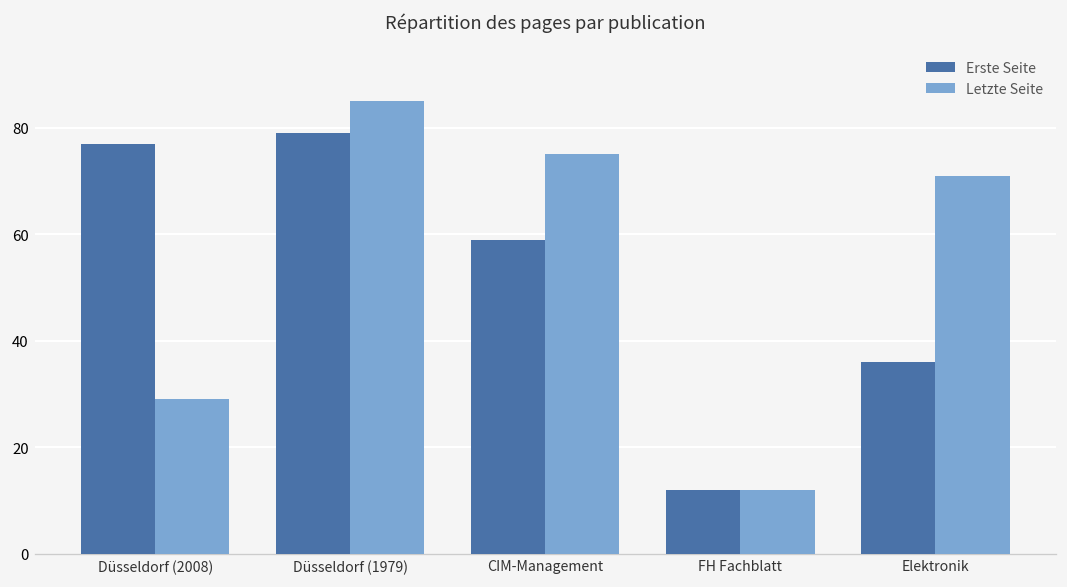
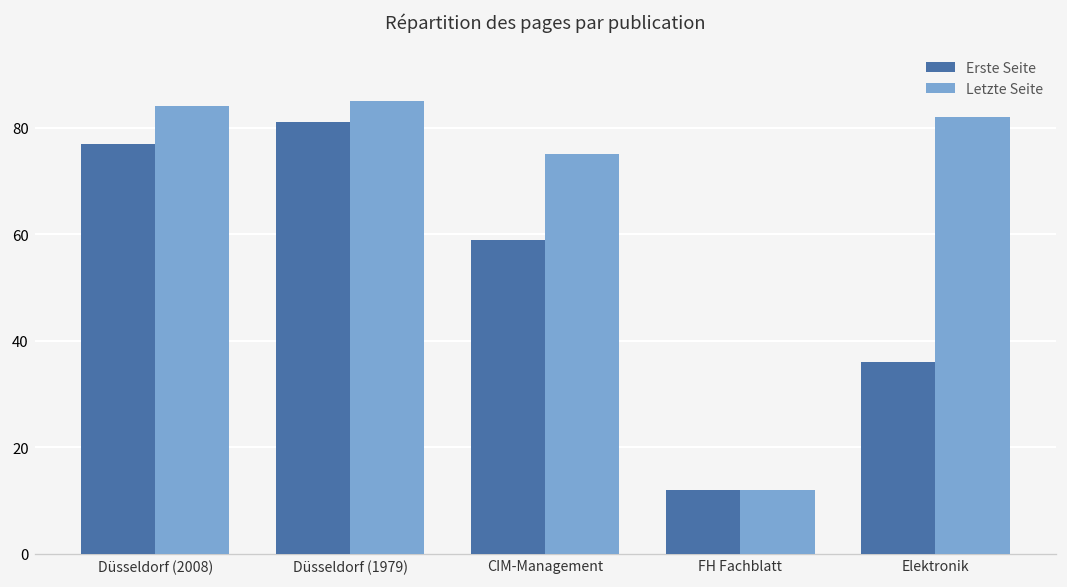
Letzte Seite, Düsseldorf (2008): 29 -> 84
Erste Seite, Düsseldorf (1979): 79 -> 81
Letzte Seite, Elektronik: 71 -> 82
